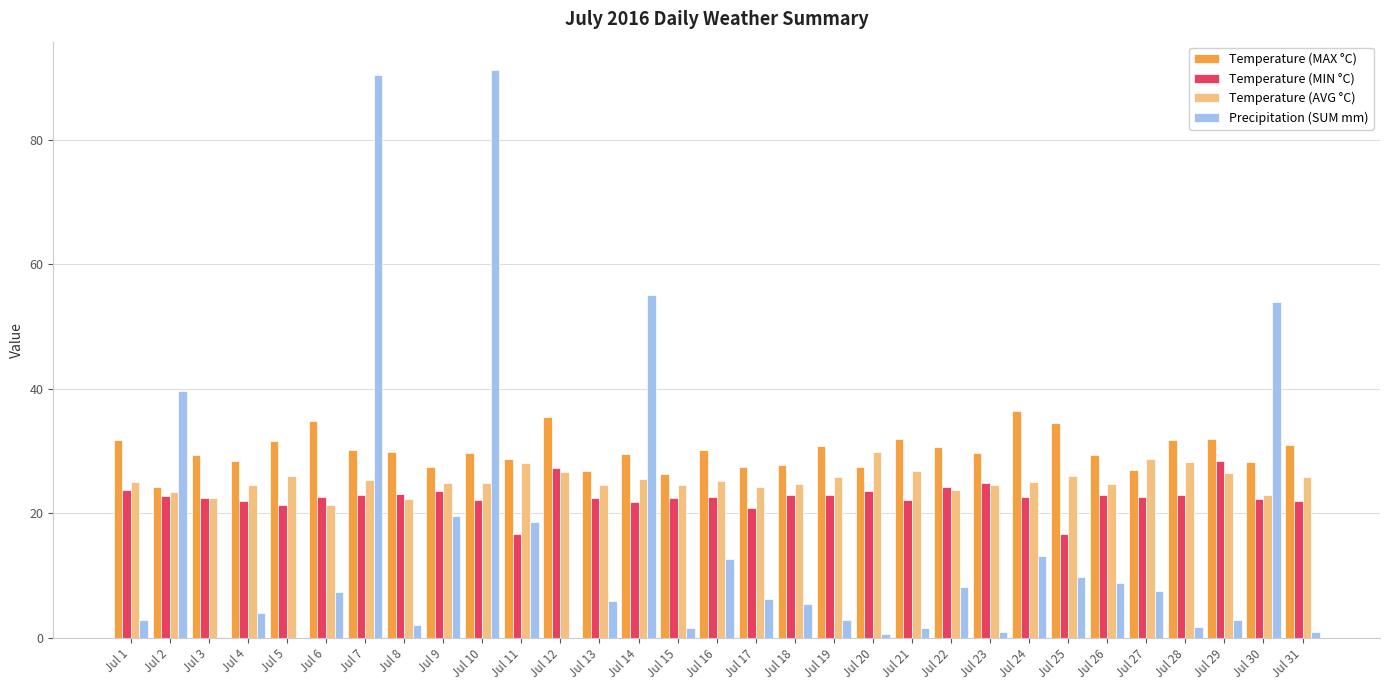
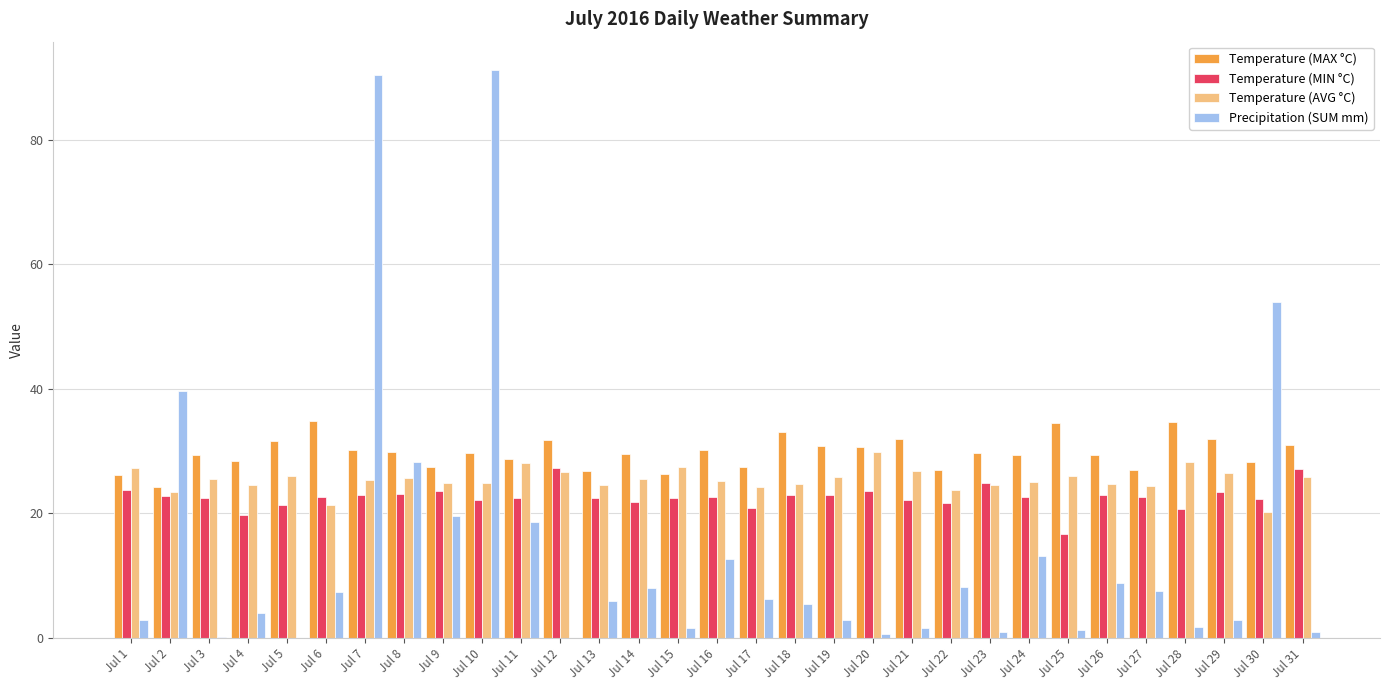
Temperature (MAX °C), Jul 1: 32 -> 26
Temperature (AVG °C), Jul 1: 25 -> 27
Temperature (AVG °C), Jul 3: 22 -> 26
Temperature (MIN °C), Jul 4: 22 -> 20
Temperature (AVG °C), Jul 8: 22 -> 26
Precipitation (SUM mm), Jul 8: 2 -> 28
Temperature (MIN °C), Jul 11: 17 -> 23
Temperature (MAX °C), Jul 12: 36 -> 32
Precipitation (SUM mm), Jul 14: 55 -> 8
Temperature (AVG °C), Jul 15: 25 -> 28
Temperature (MAX °C), Jul 18: 28 -> 33
Temperature (MAX °C), Jul 20: 28 -> 31
Temperature (MAX °C), Jul 22: 31 -> 27
Temperature (MIN °C), Jul 22: 24 -> 22
Temperature (MAX °C), Jul 24: 36 -> 29
Precipitation (SUM mm), Jul 25: 10 -> 1
Temperature (AVG °C), Jul 27: 29 -> 24
Temperature (MAX °C), Jul 28: 32 -> 35
Temperature (MIN °C), Jul 28: 23 -> 21
Temperature (MIN °C), Jul 29: 28 -> 24
Temperature (AVG °C), Jul 30: 23 -> 20
Temperature (MIN °C), Jul 31: 22 -> 27
